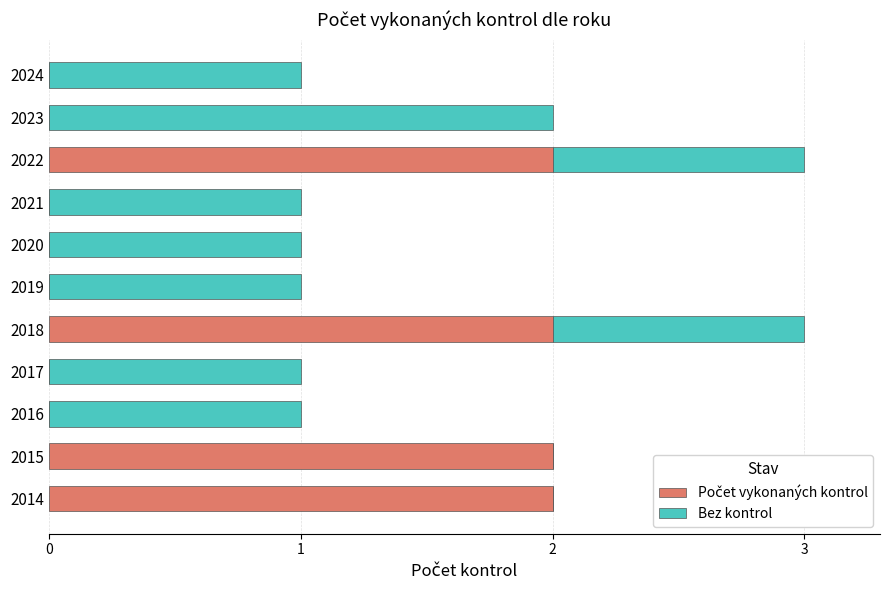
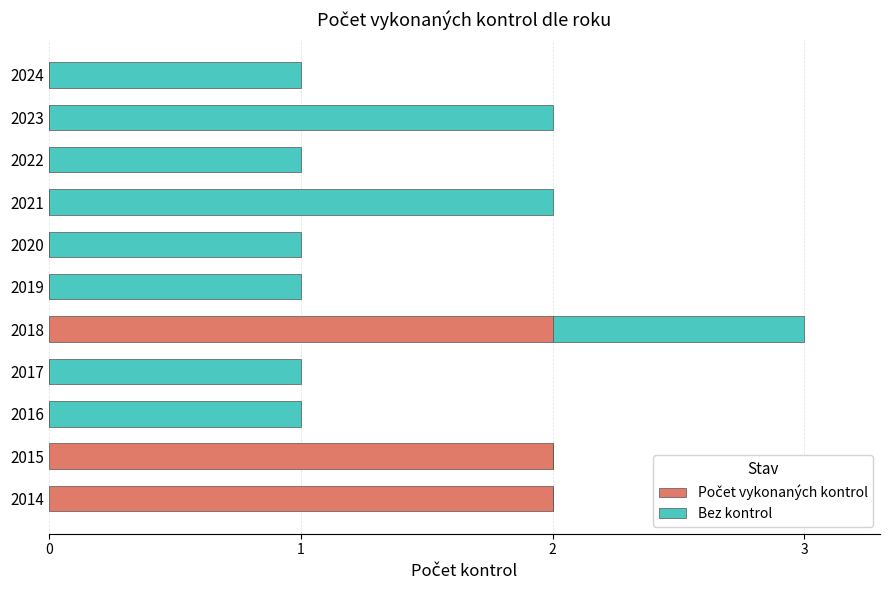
Počet vykonaných kontrol, 2022: 2 -> 0
Bez kontrol, 2021: 1 -> 2
